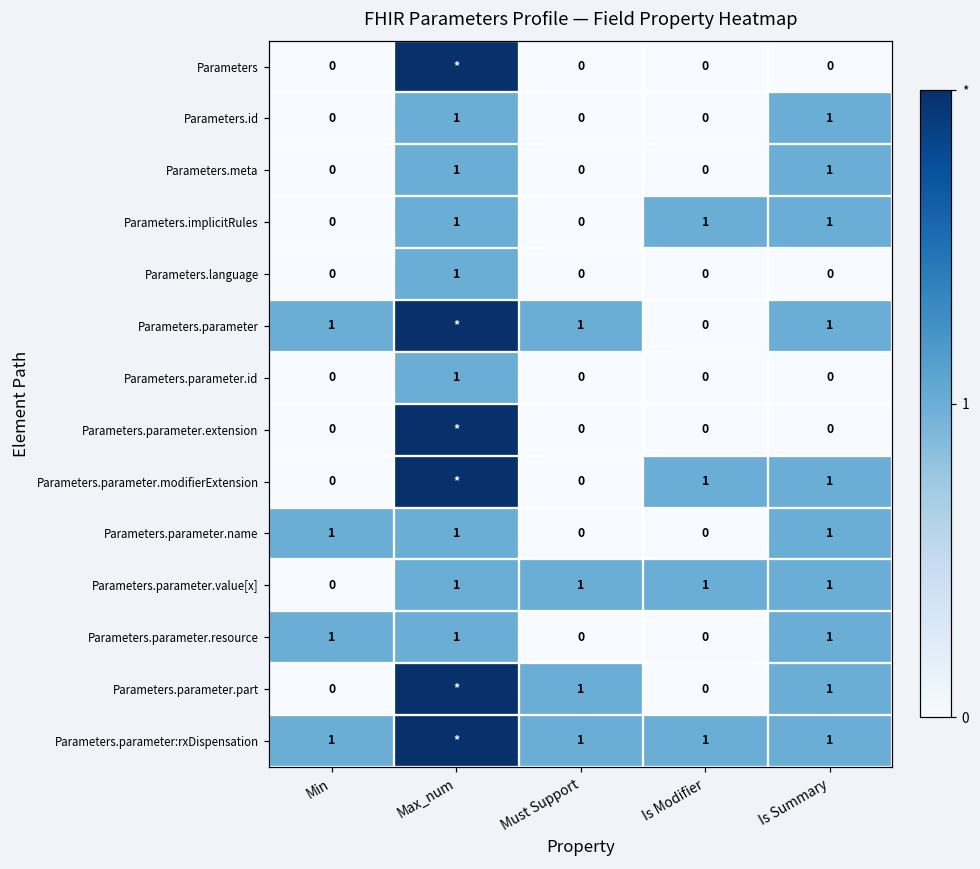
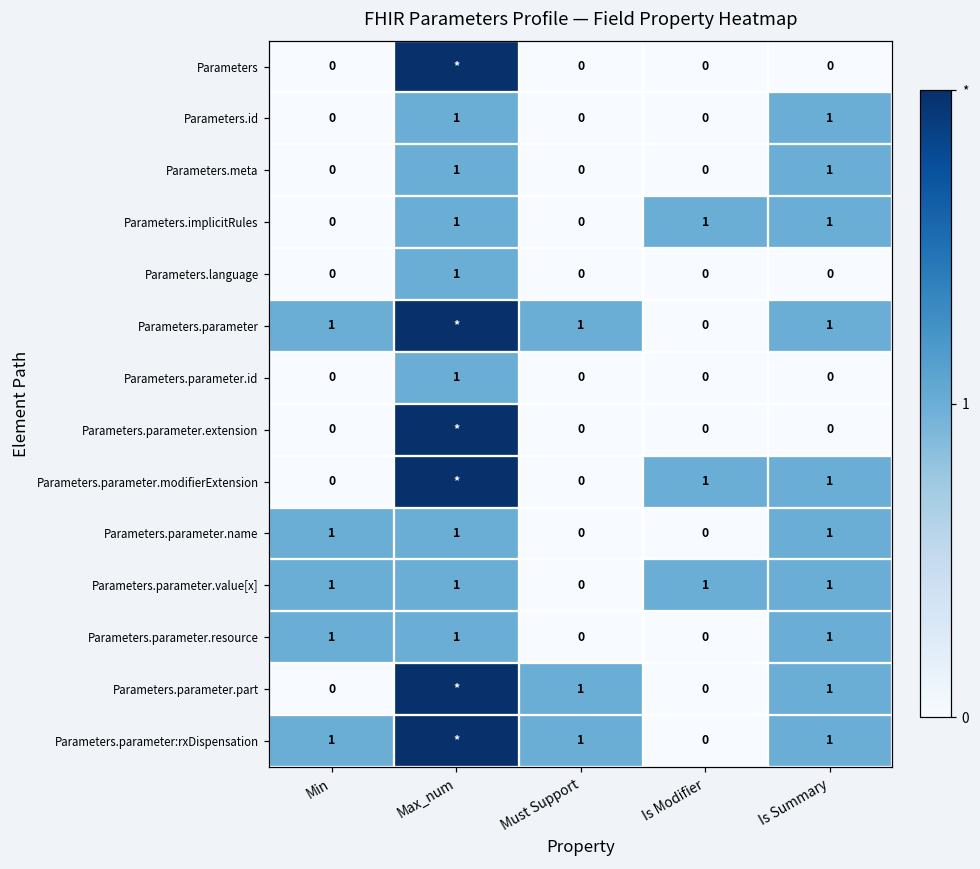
Parameters.parameter.value[x], Min: 0 -> 1
Parameters.parameter.value[x], Must Support: 1 -> 0
Parameters.parameter:rxDispensation, Is Modifier: 1 -> 0
